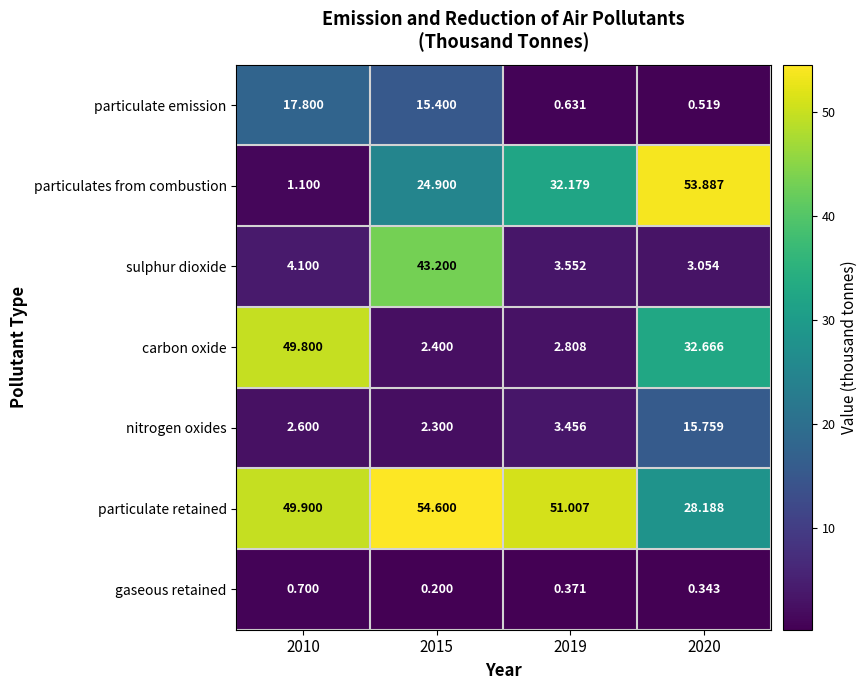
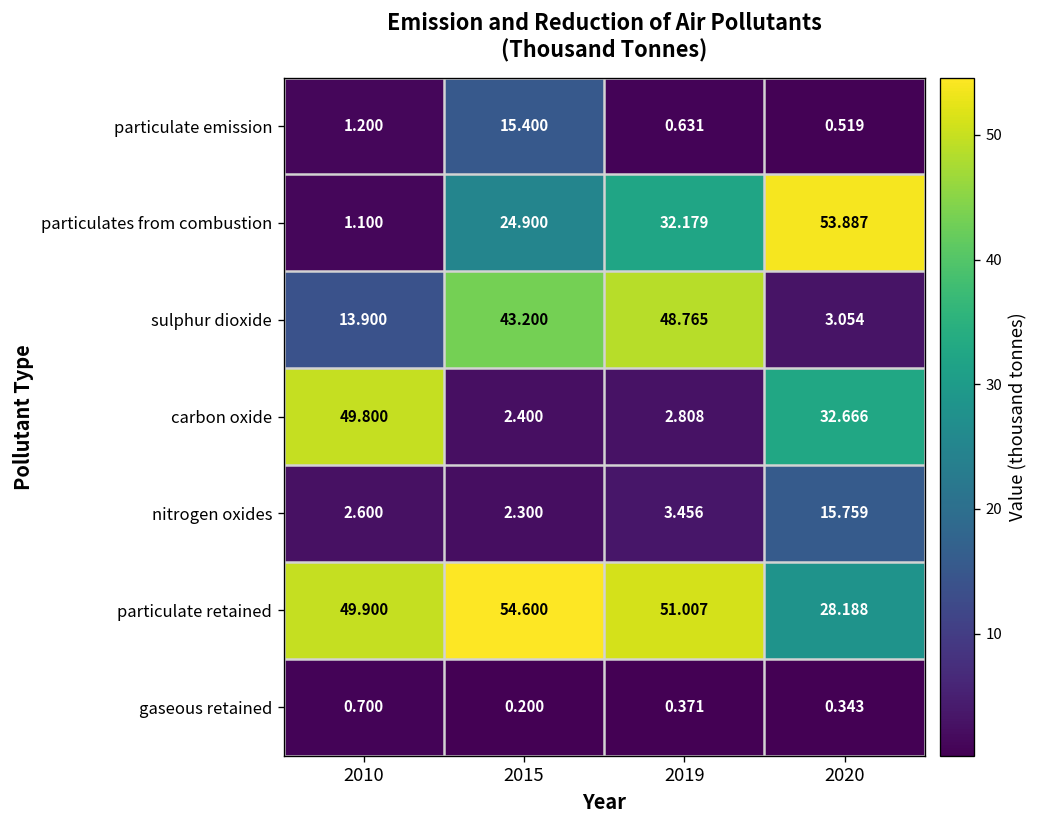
particulate emission, 2010: 17.800 -> 1.200
sulphur dioxide, 2010: 4.100 -> 13.900
sulphur dioxide, 2019: 3.552 -> 48.765
